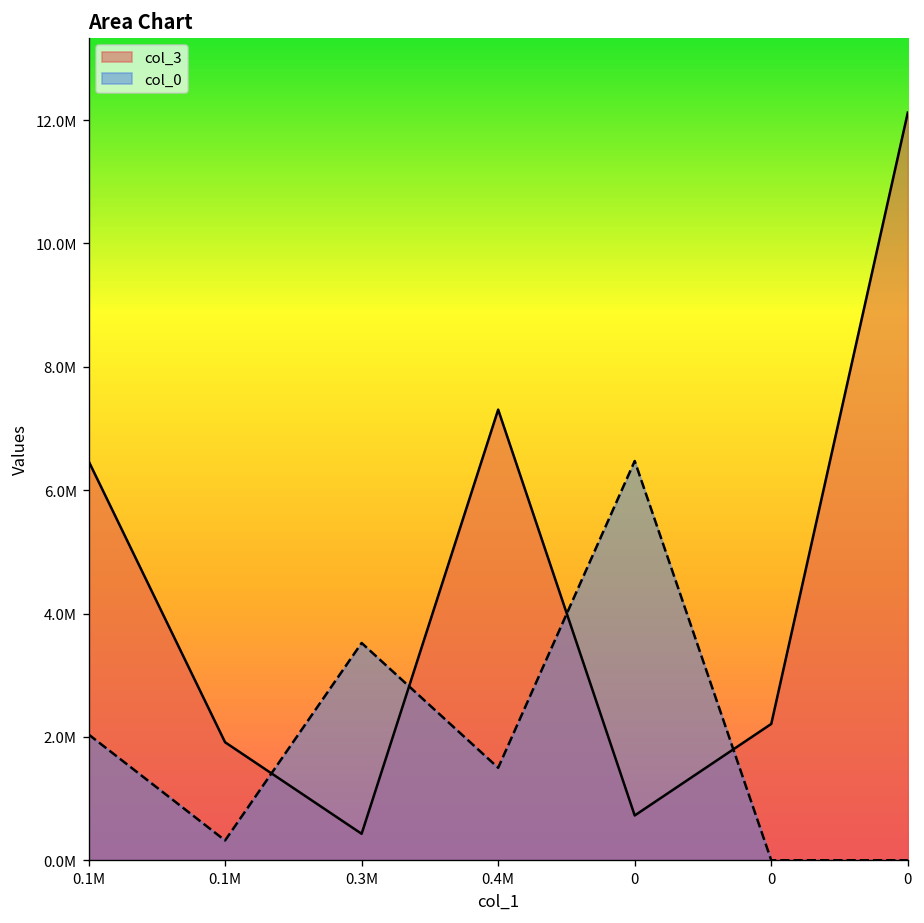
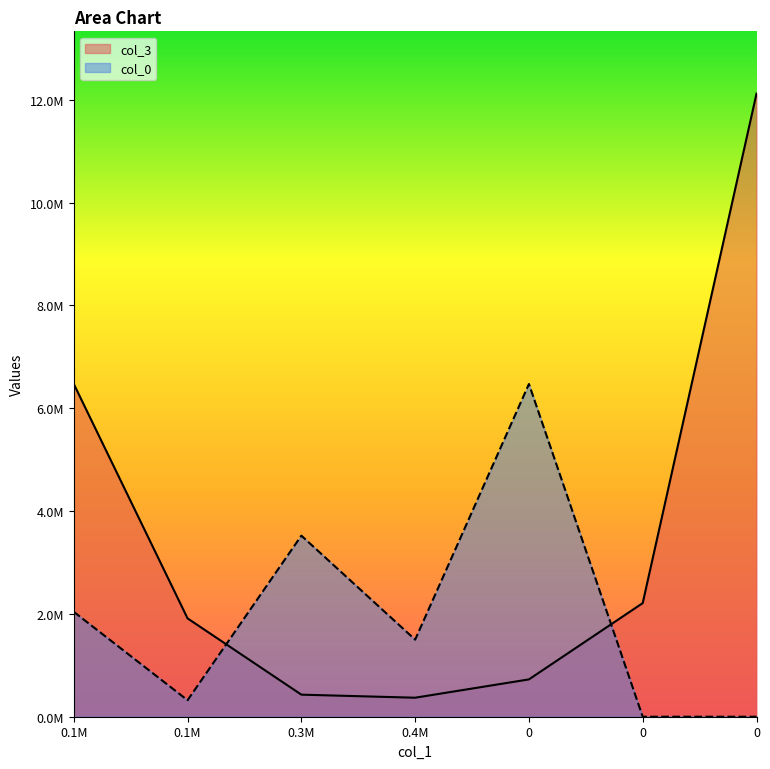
col_3, 0.4M: 7300000 -> 400000
